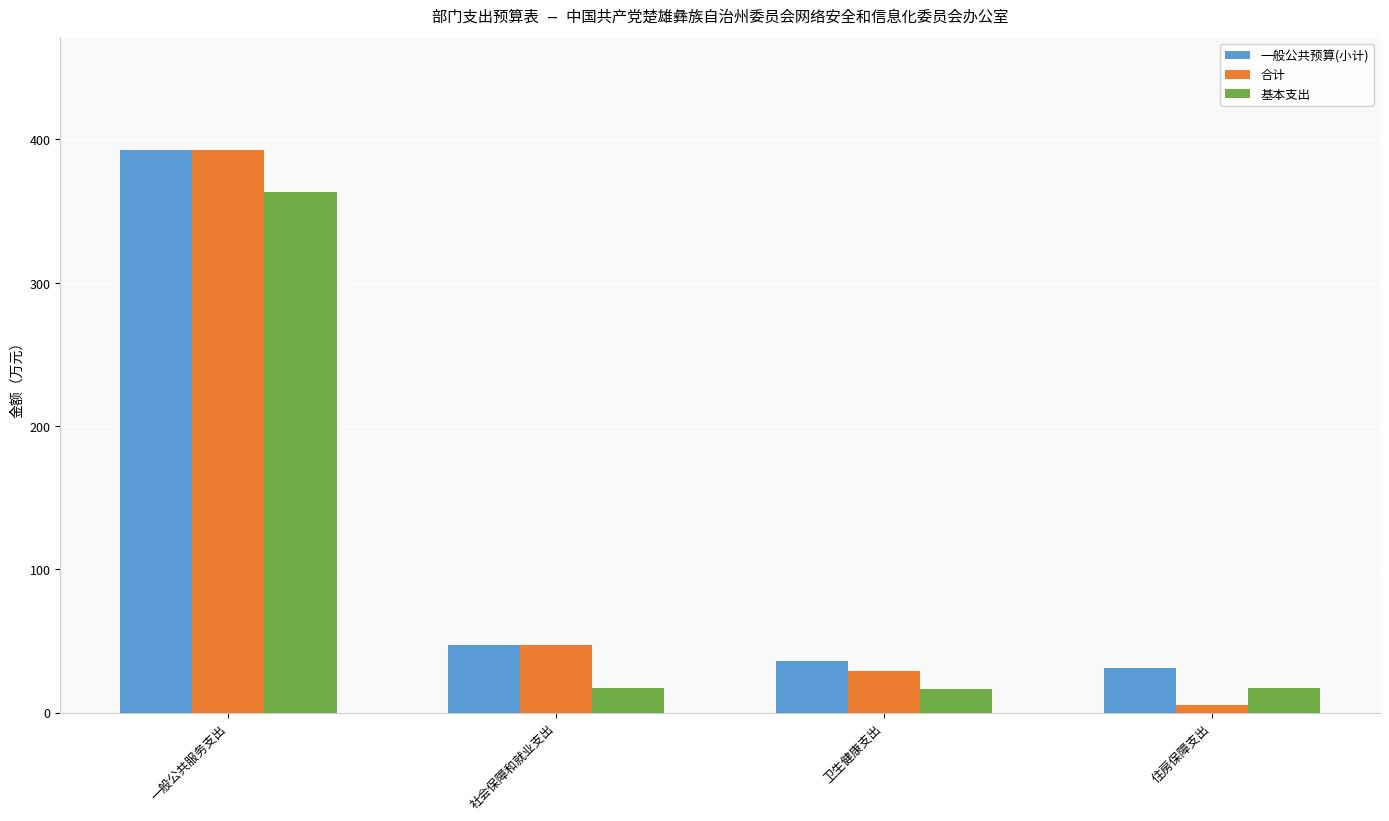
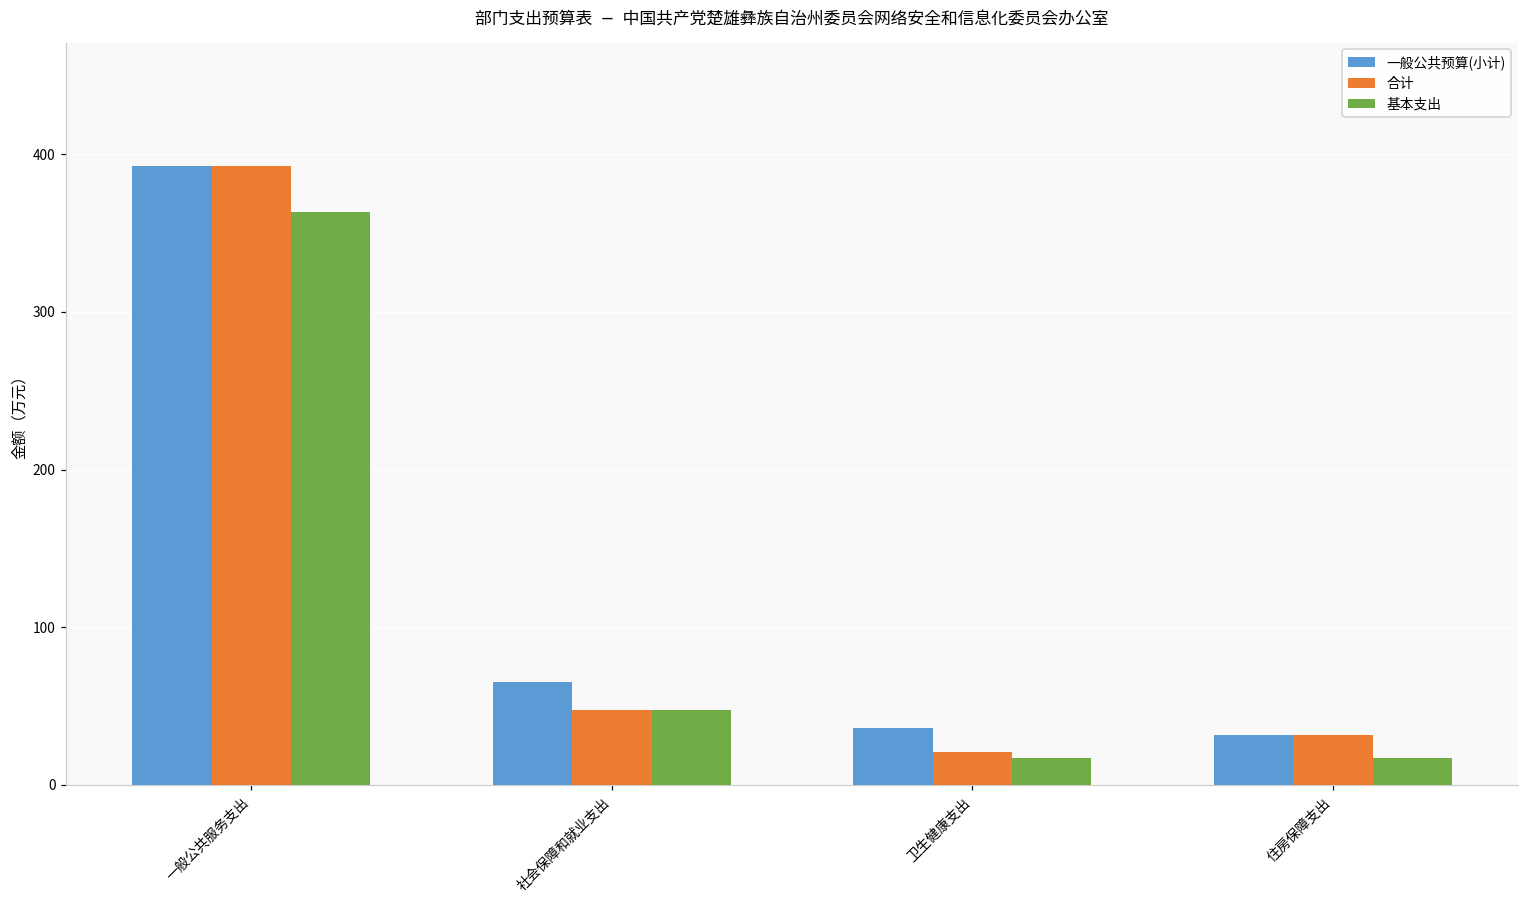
一般公共预算(小计), 社会保障和就业支出: 47 -> 65
基本支出, 社会保障和就业支出: 17 -> 47
合计, 卫生健康支出: 29 -> 21
合计, 住房保障支出: 5 -> 31
